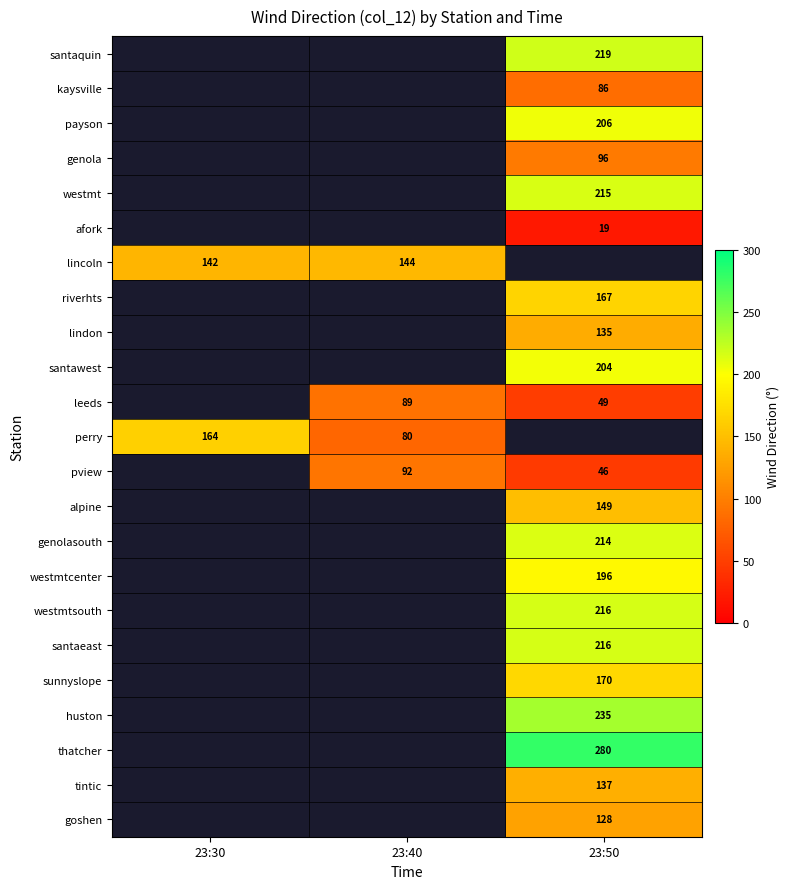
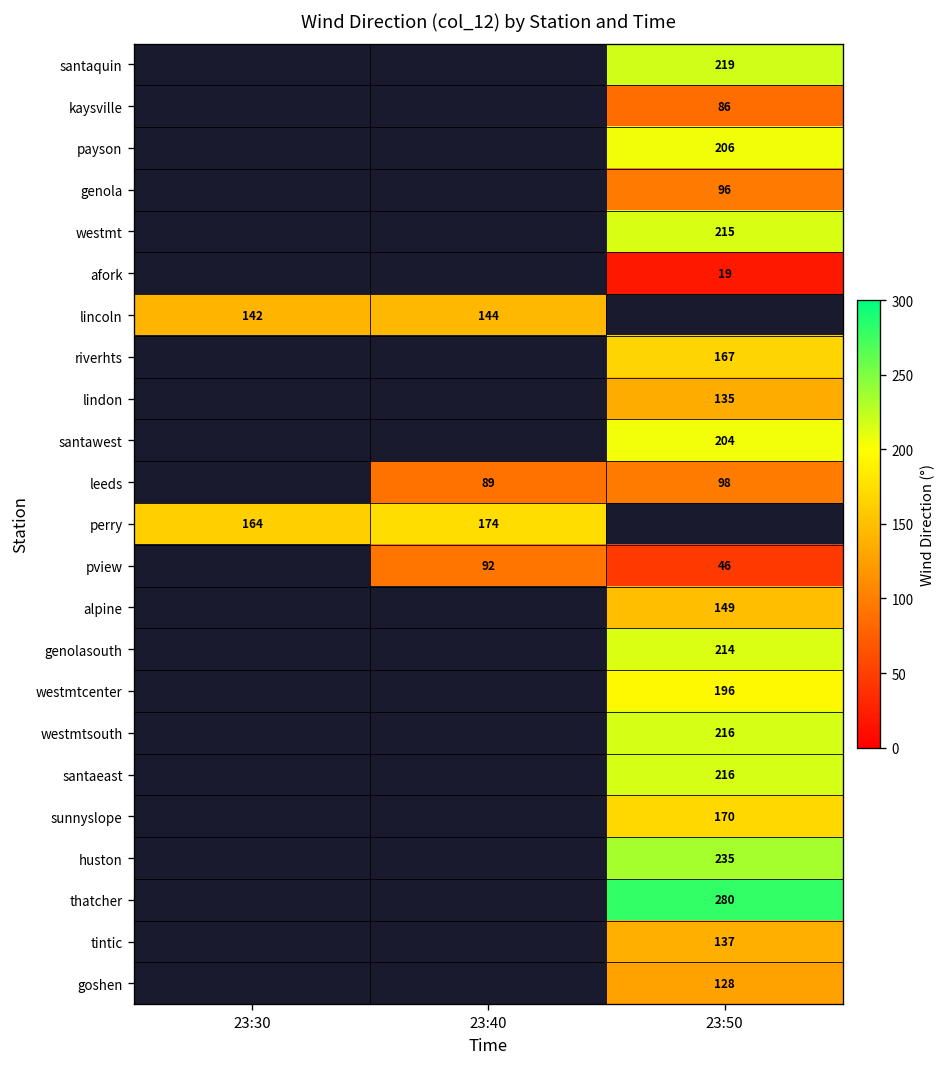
leeds, 23:50: 49 -> 98
perry, 23:40: 80 -> 174
